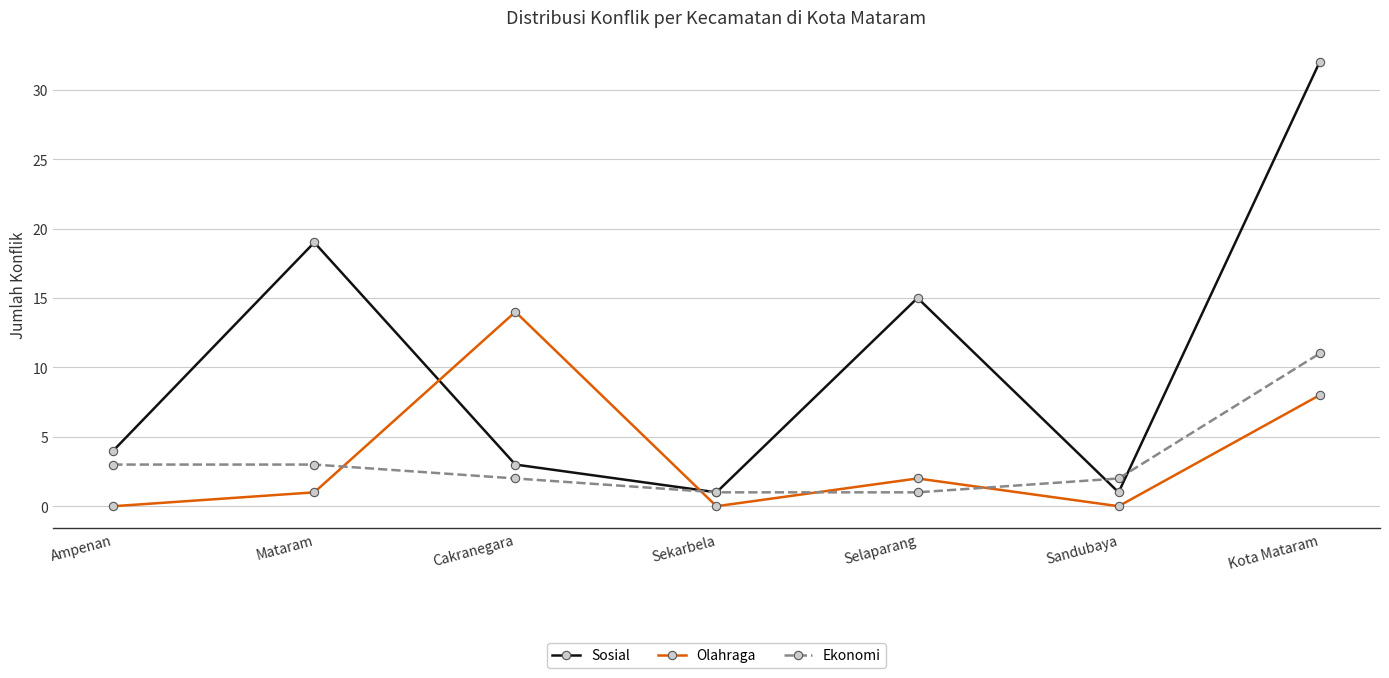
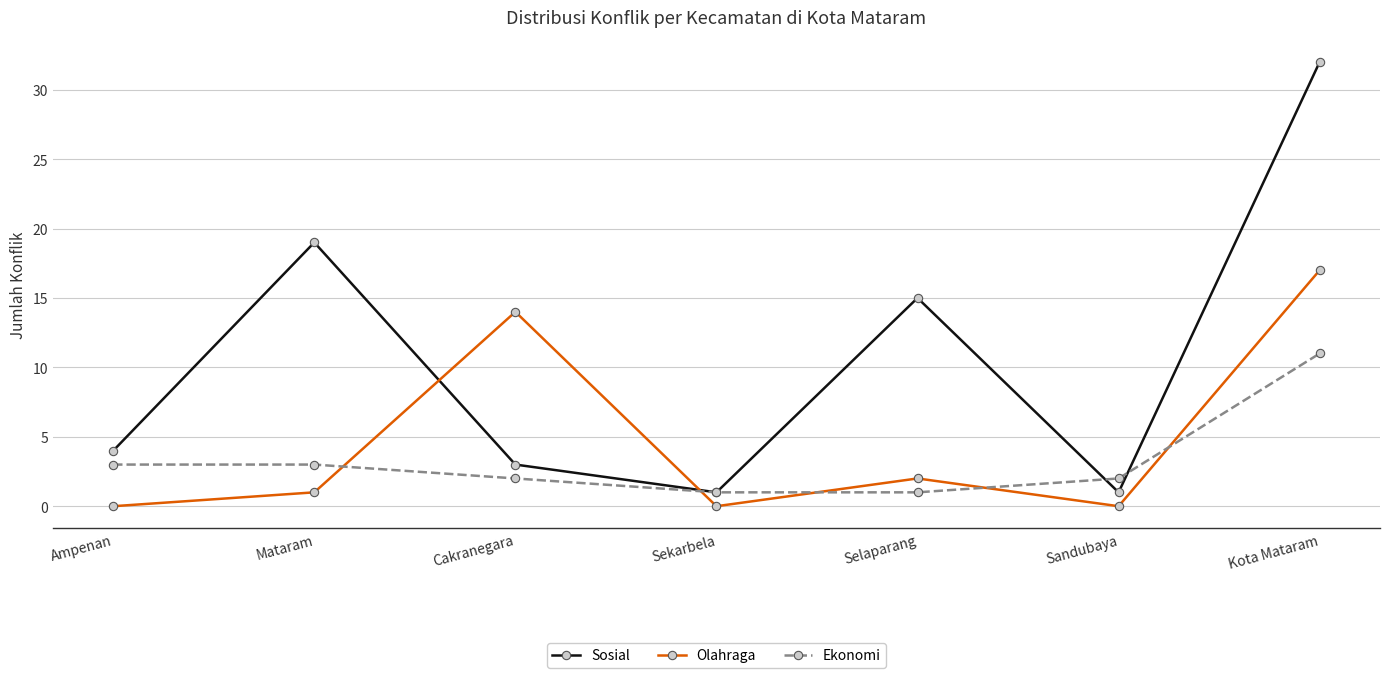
Olahraga, Kota Mataram: 8 -> 17
